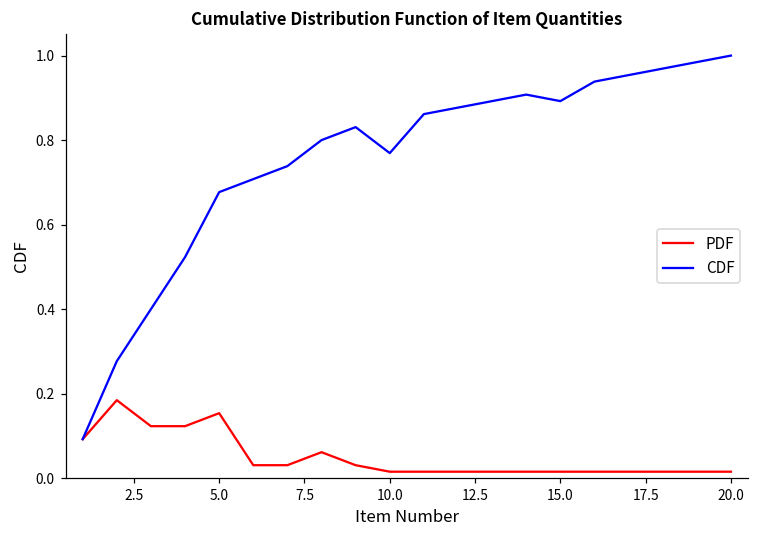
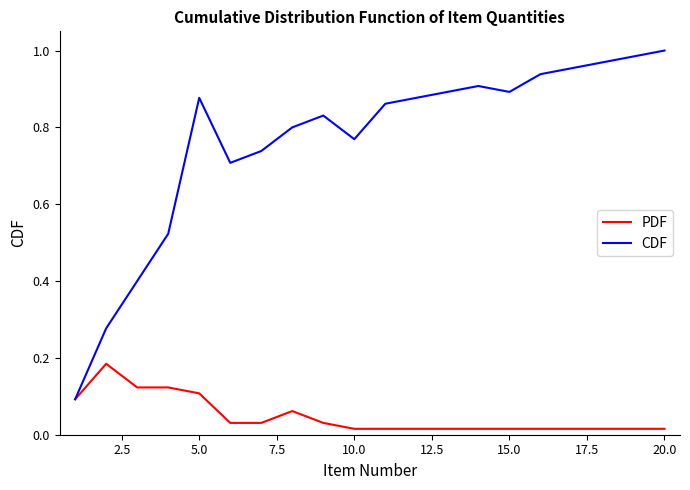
PDF, 5.0: 0.15 -> 0.11
CDF, 5.0: 0.68 -> 0.88
